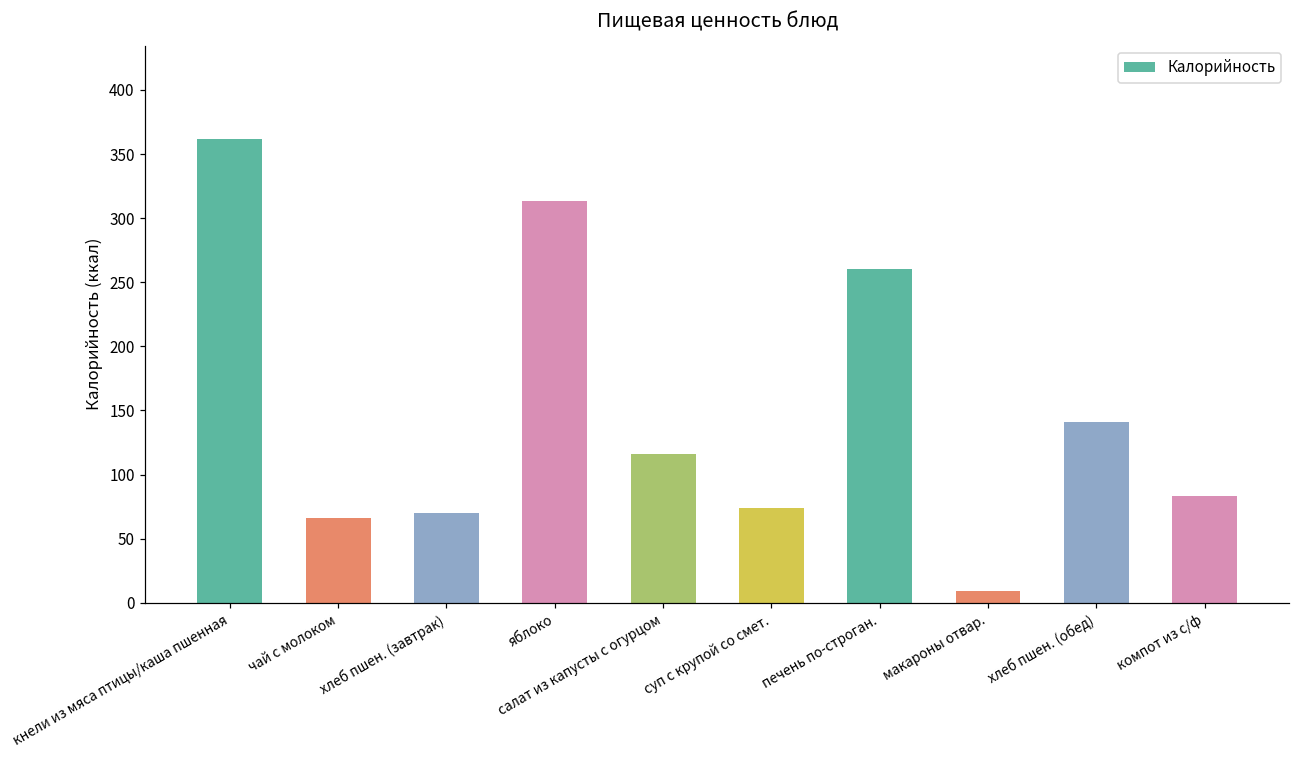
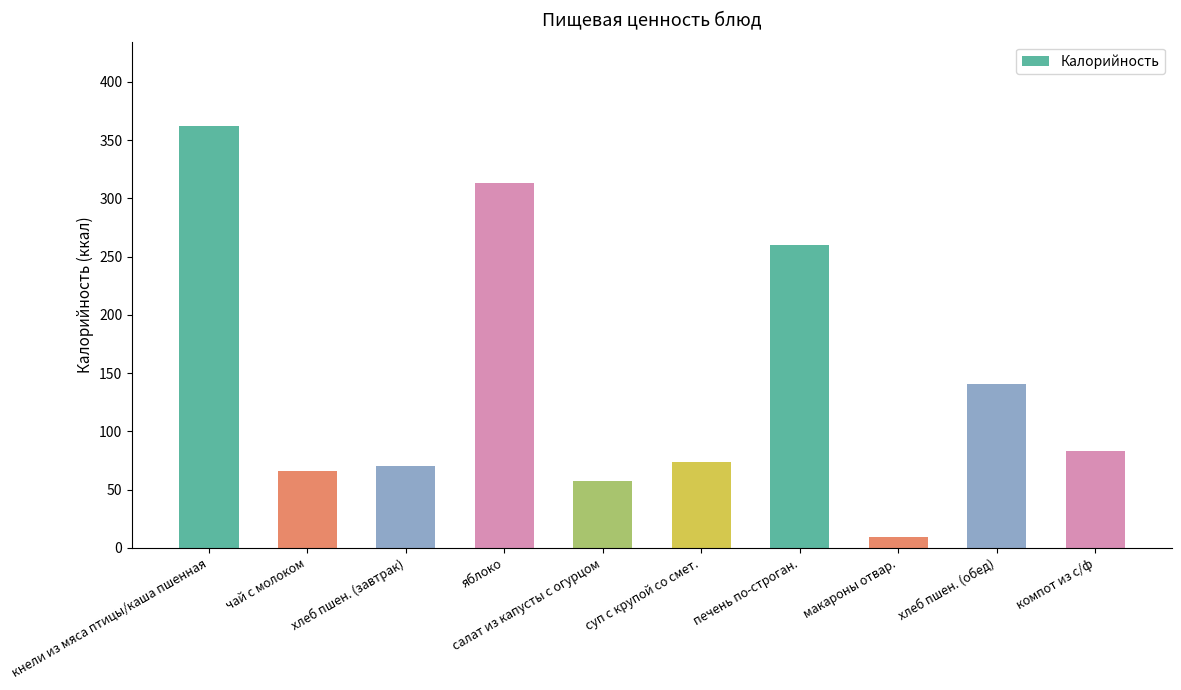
салат из капусты с огурцом: 116 -> 58
